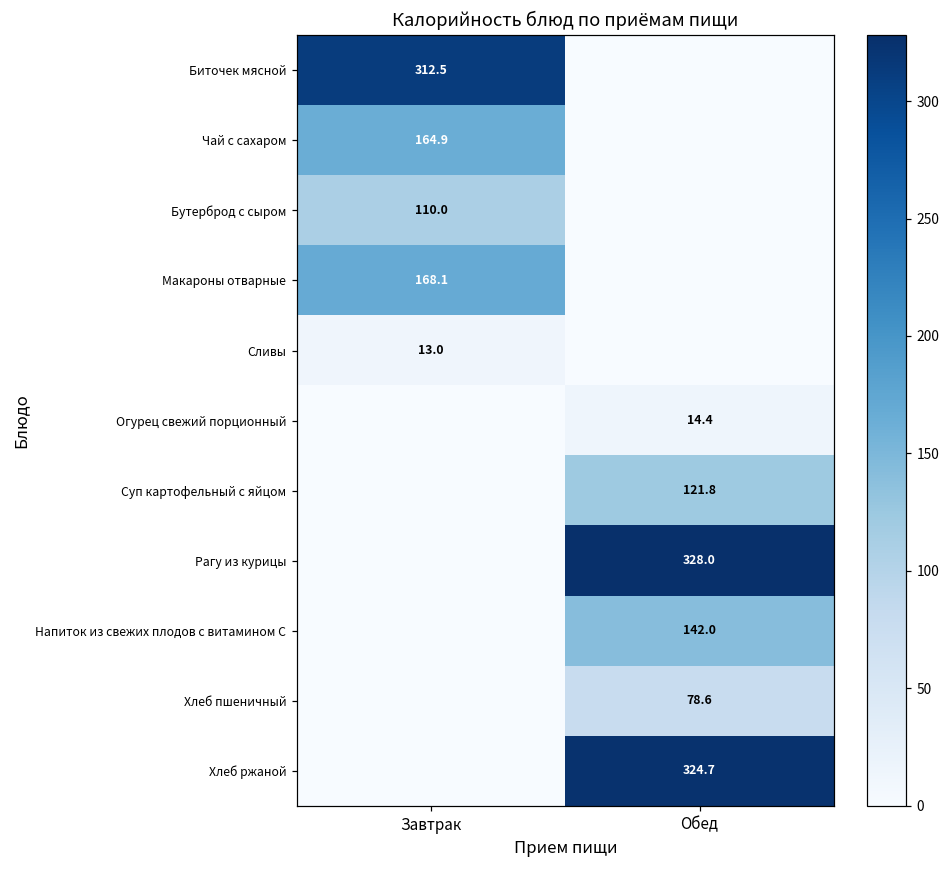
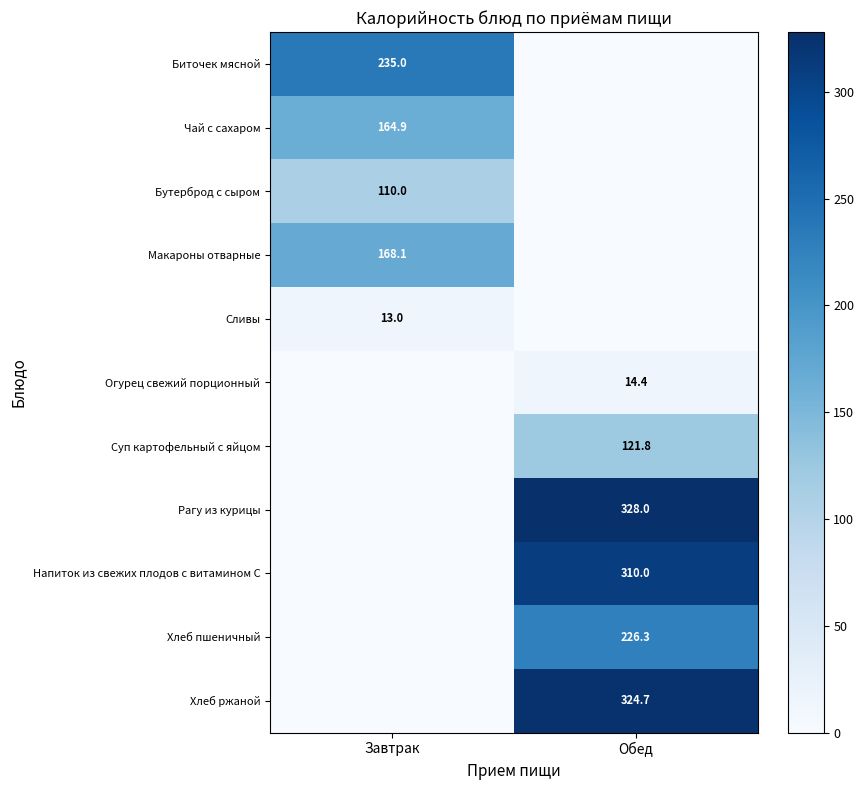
Биточек мясной, Завтрак: 312.5 -> 235.0
Напиток из свежих плодов с витамином С, Обед: 142.0 -> 310.0
Хлеб пшеничный, Обед: 78.6 -> 226.3
